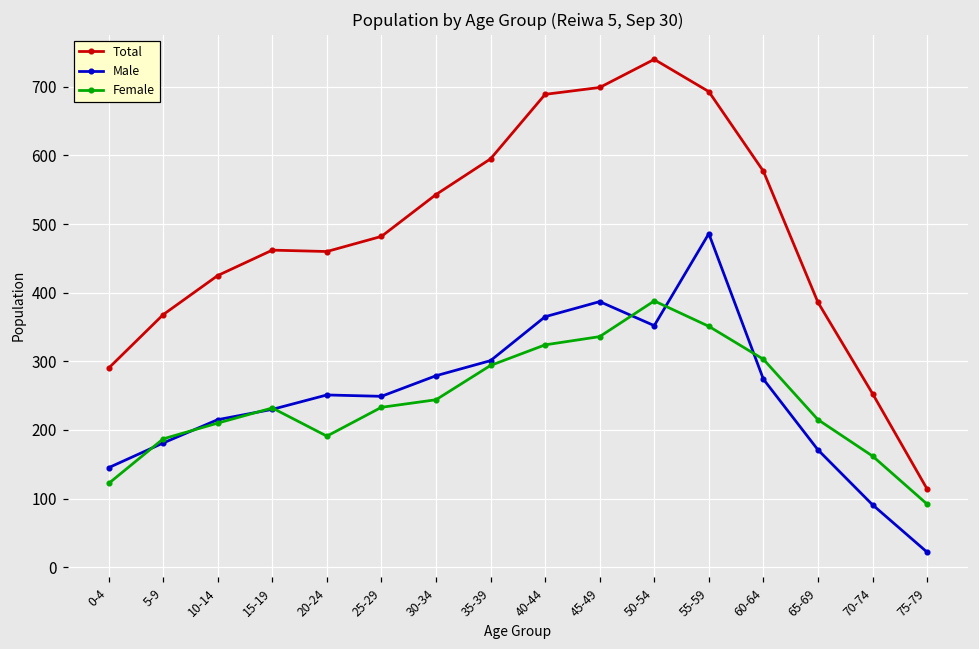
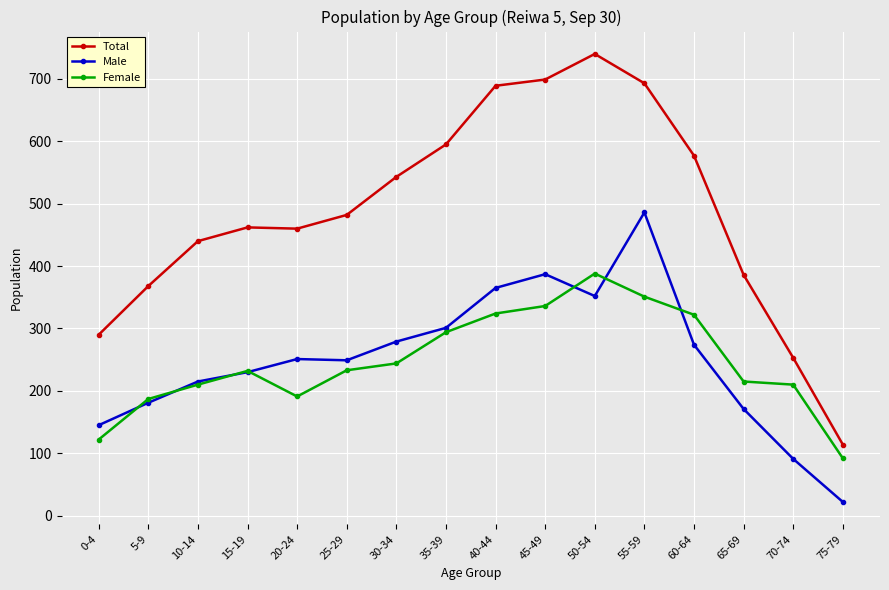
Total, 10-14: 430 -> 440
Female, 60-64: 300 -> 320
Female, 70-74: 160 -> 210
